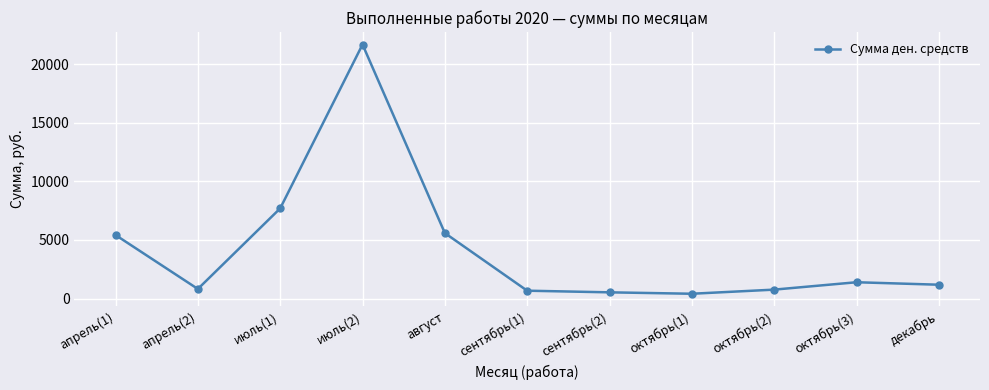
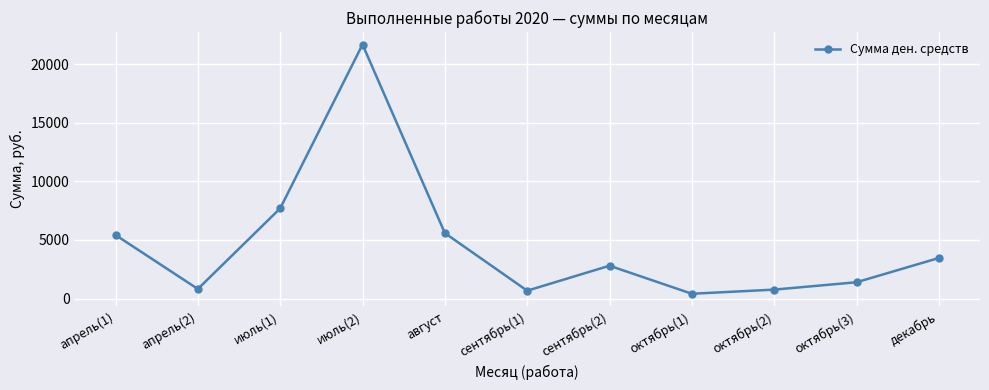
сентябрь(2): 500 -> 2800
декабрь: 1200 -> 3500
